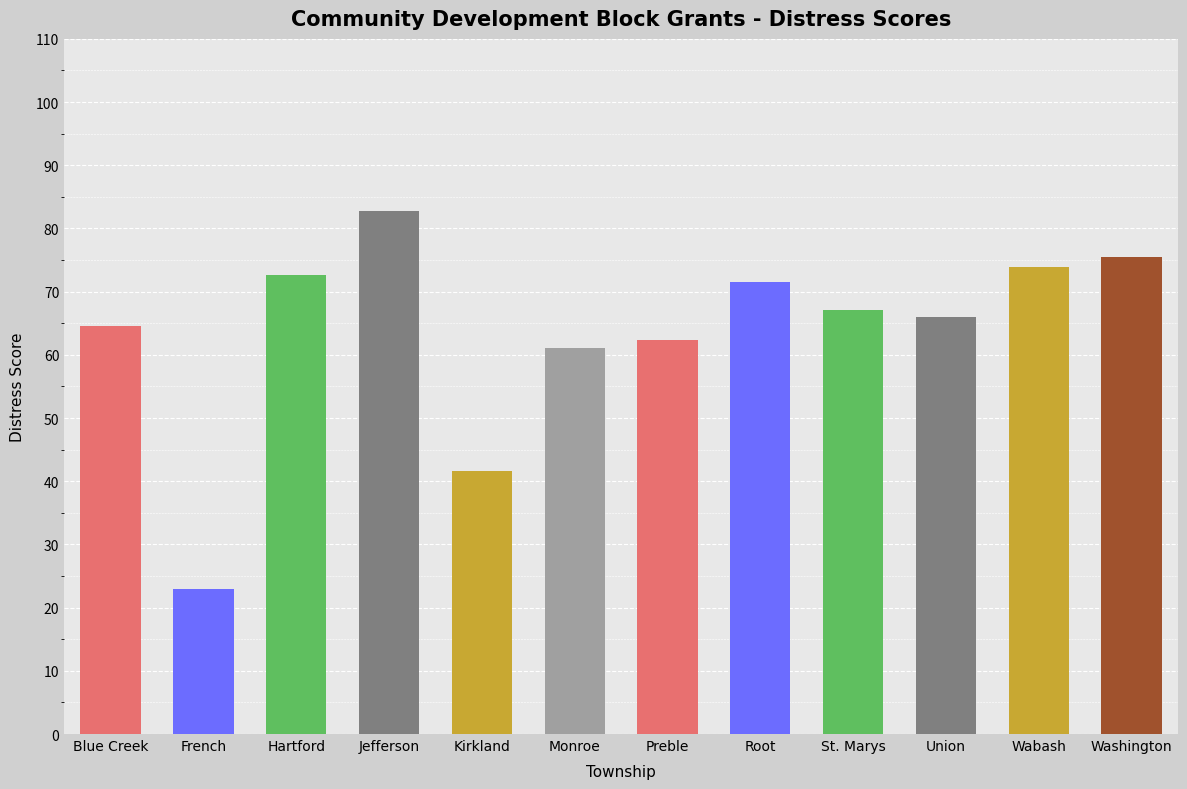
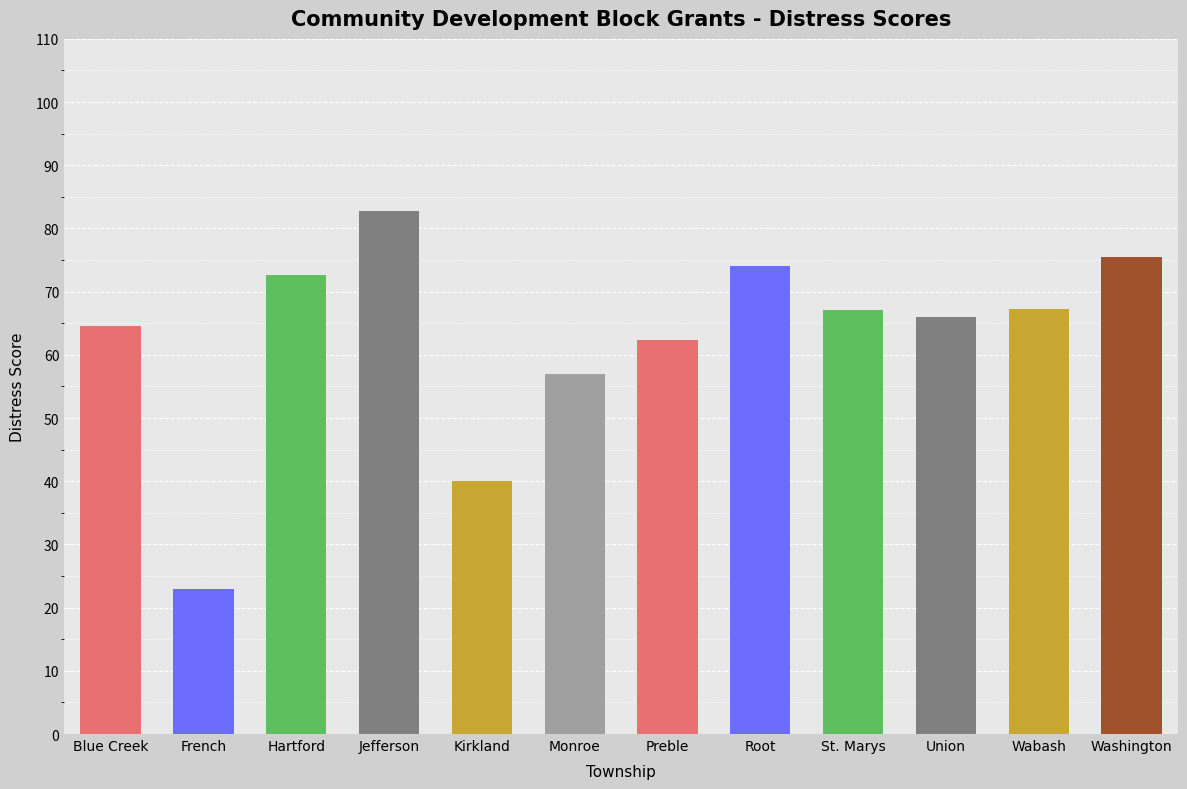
Kirkland: 42 -> 40
Monroe: 61 -> 57
Root: 72 -> 74
Wabash: 74 -> 67
